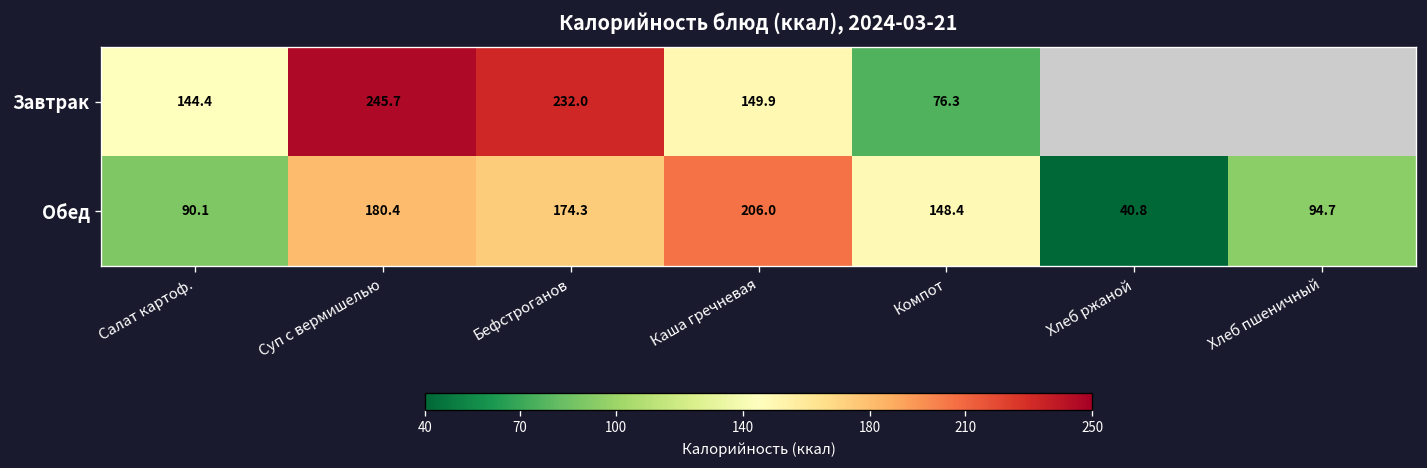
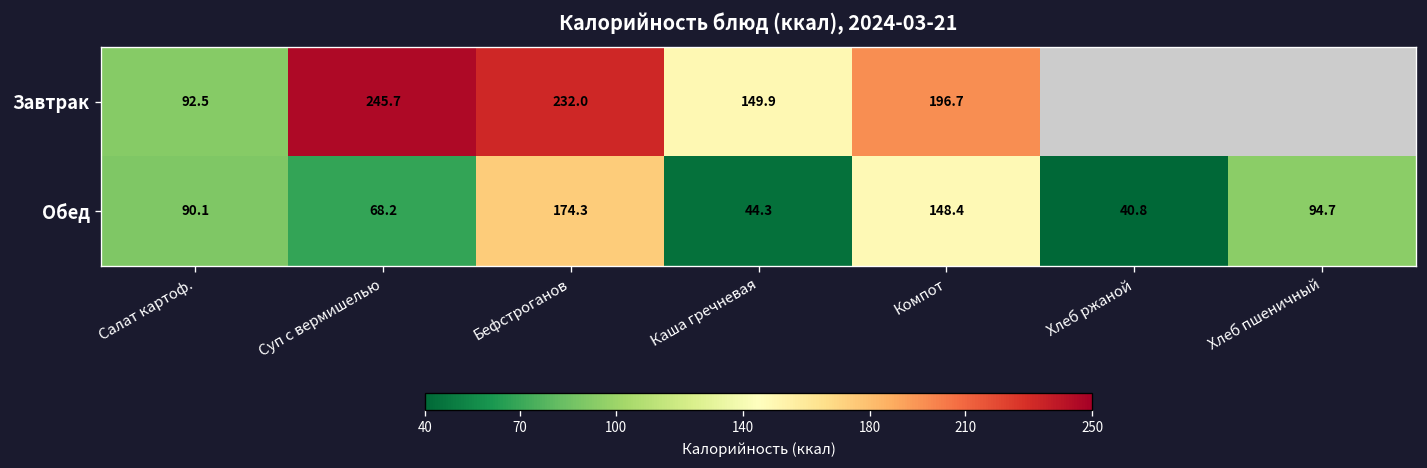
Завтрак, Салат картоф.: 144.4 -> 92.5
Завтрак, Компот: 76.3 -> 196.7
Обед, Суп с вермишелью: 180.4 -> 68.2
Обед, Каша гречневая: 206.0 -> 44.3
